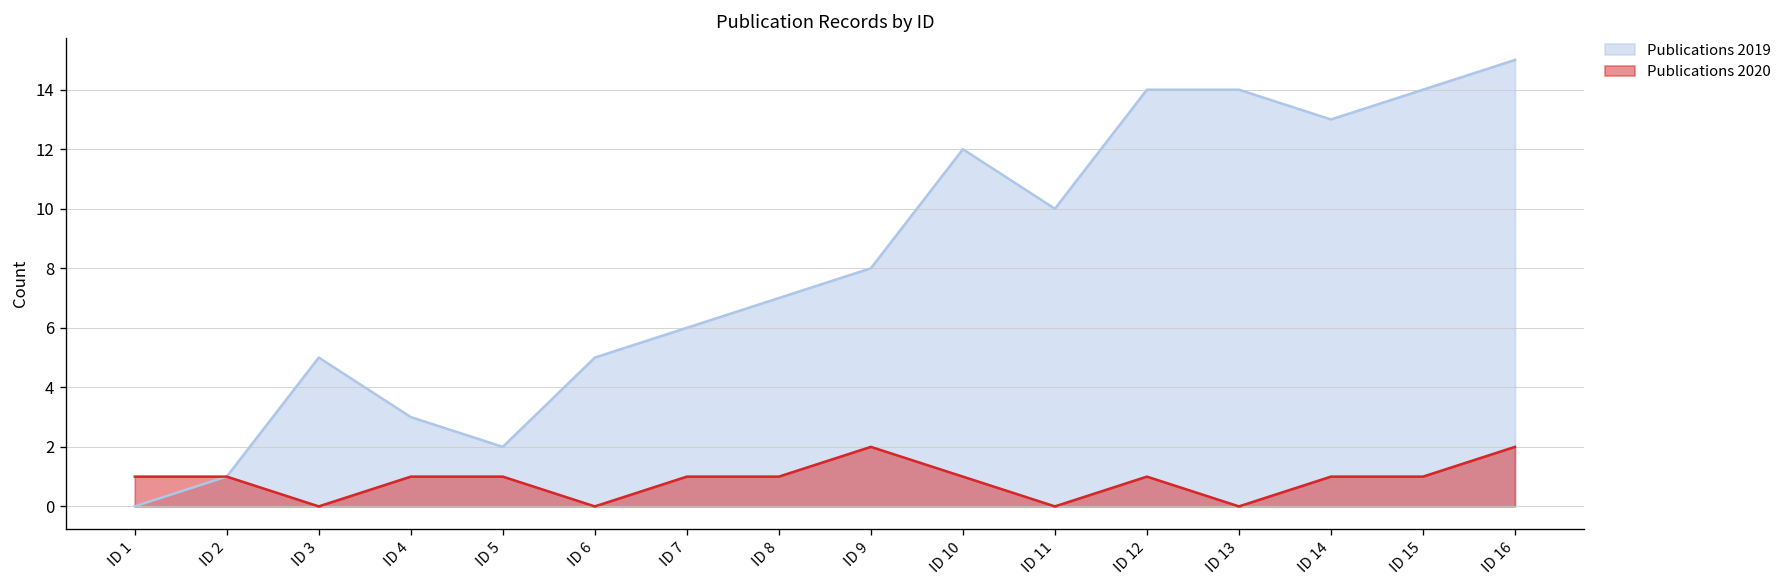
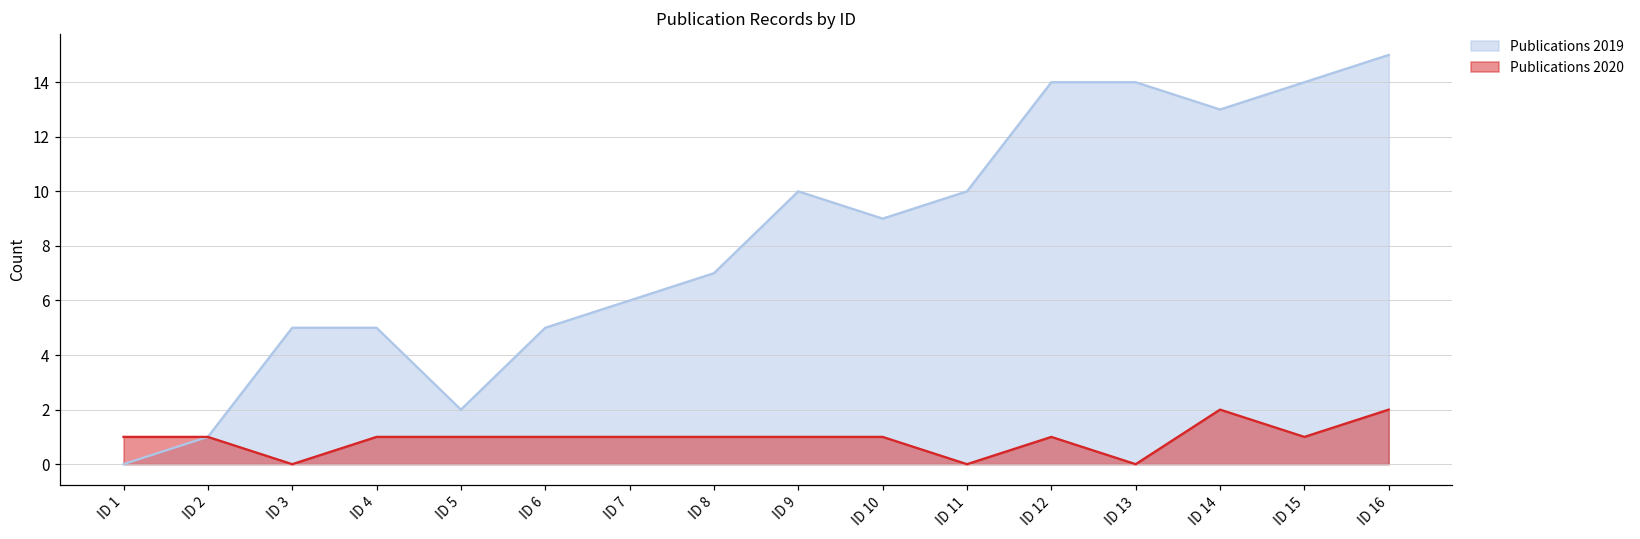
Publications 2019, ID 4: 3 -> 5
Publications 2020, ID 6: 0 -> 1
Publications 2019, ID 9: 8 -> 10
Publications 2020, ID 9: 2 -> 1
Publications 2019, ID 10: 12 -> 9
Publications 2020, ID 14: 1 -> 2
